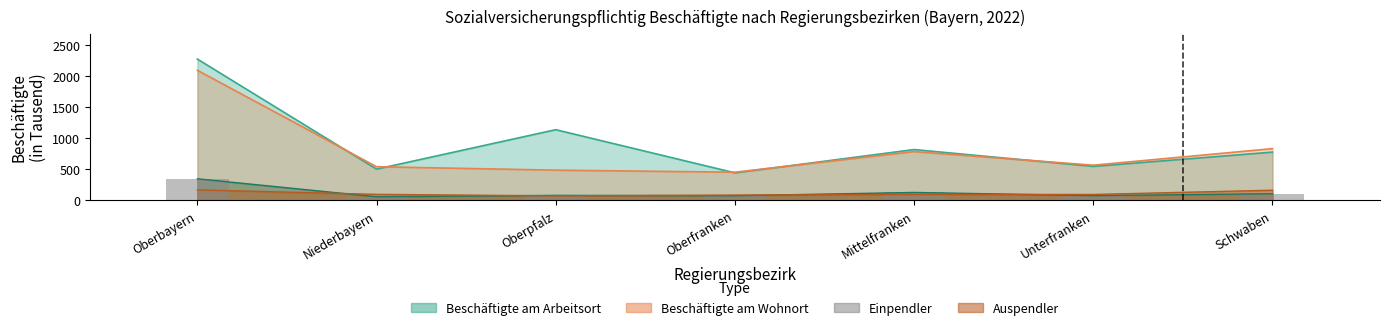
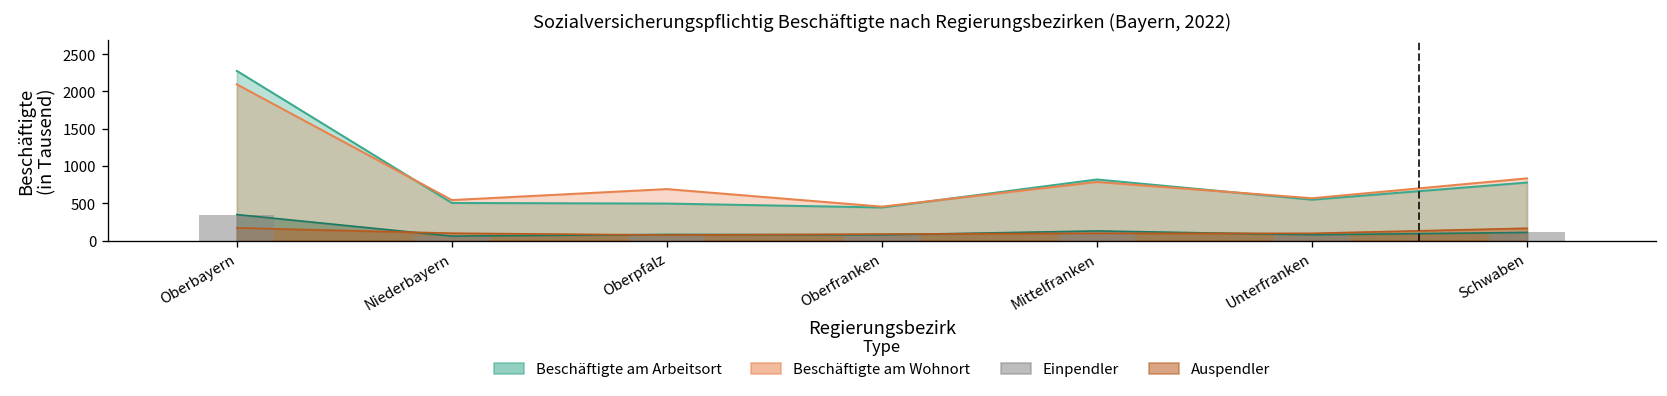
Beschäftigte am Arbeitsort, Oberpfalz: 1100 -> 500
Beschäftigte am Wohnort, Oberpfalz: 500 -> 700
